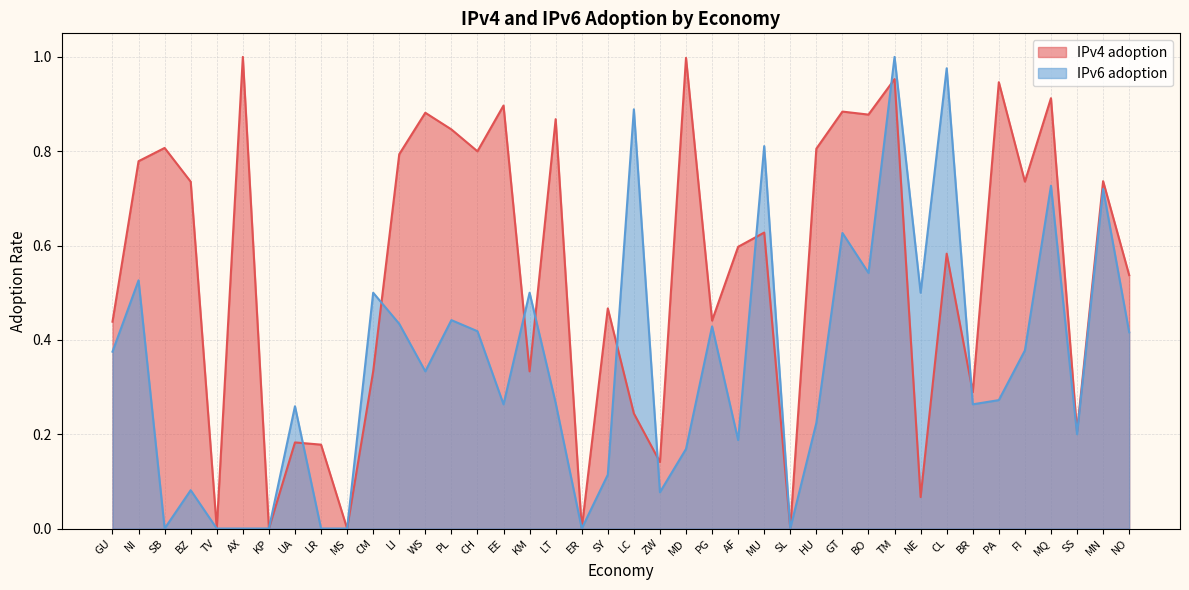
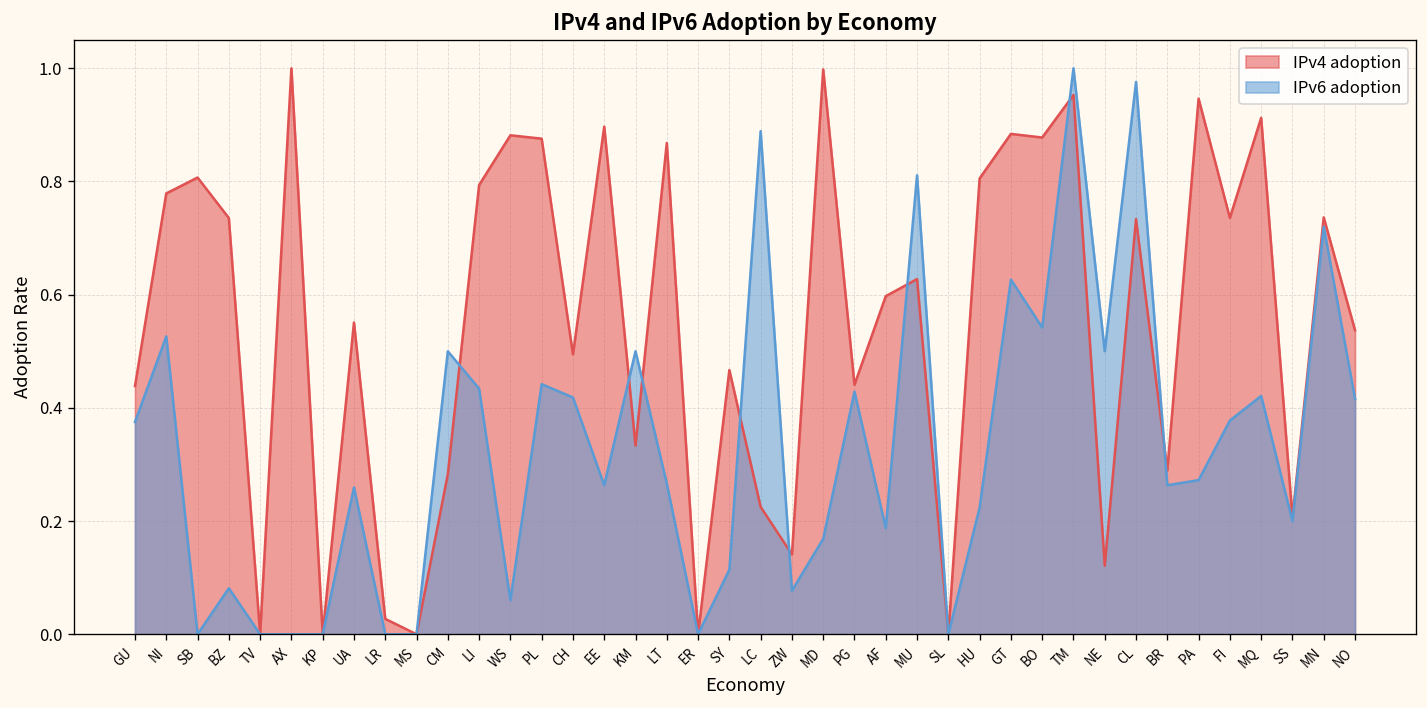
IPv4 adoption, UA: 0.18 -> 0.55
IPv4 adoption, LR: 0.18 -> 0.03
IPv4 adoption, CM: 0.33 -> 0.28
IPv6 adoption, WS: 0.33 -> 0.06
IPv4 adoption, PL: 0.85 -> 0.88
IPv4 adoption, CH: 0.80 -> 0.49
IPv4 adoption, LC: 0.24 -> 0.23
IPv4 adoption, NE: 0.07 -> 0.12
IPv4 adoption, CL: 0.58 -> 0.73
IPv6 adoption, MQ: 0.73 -> 0.42
